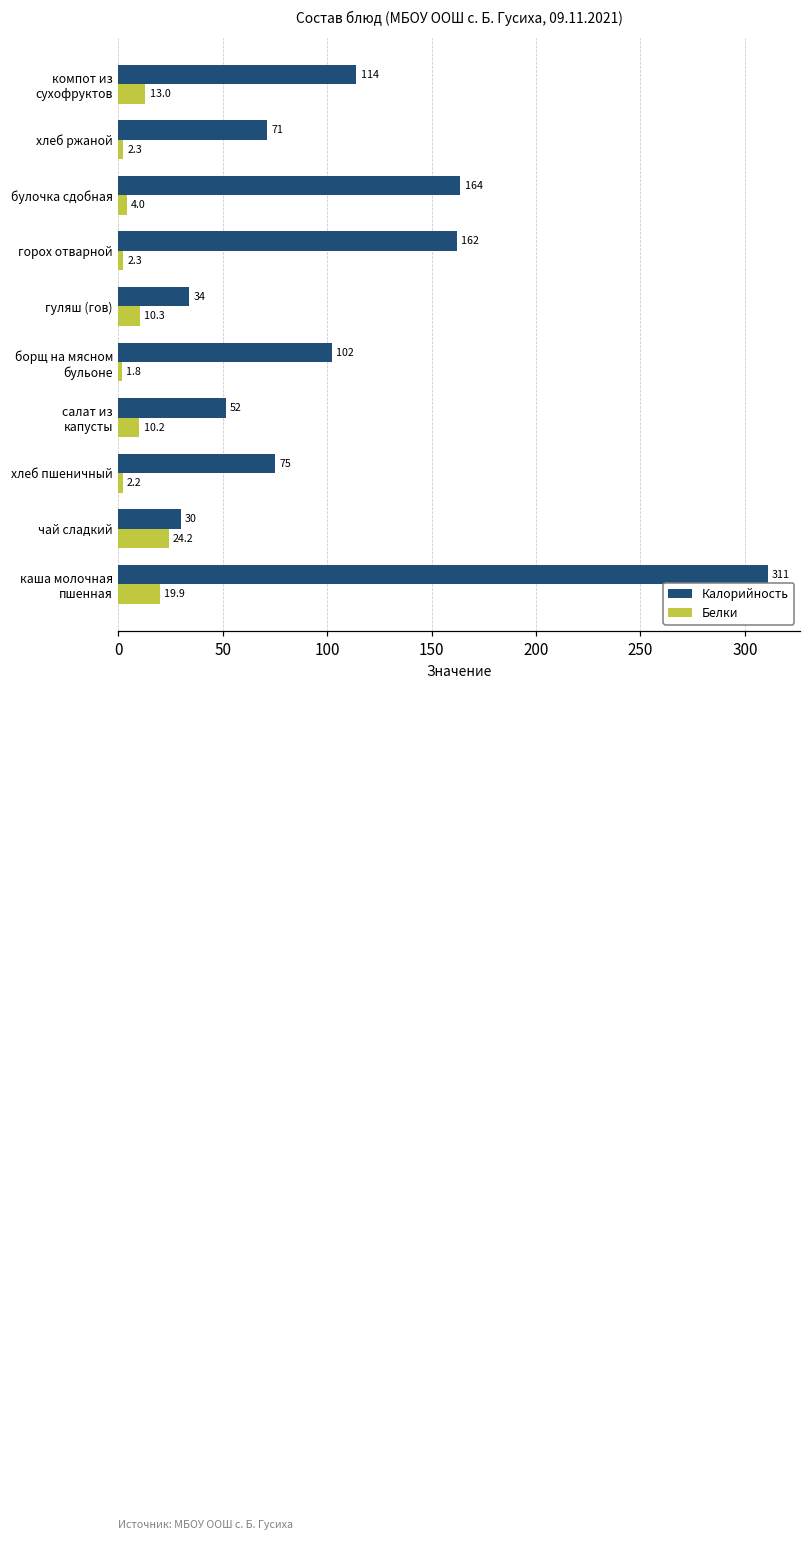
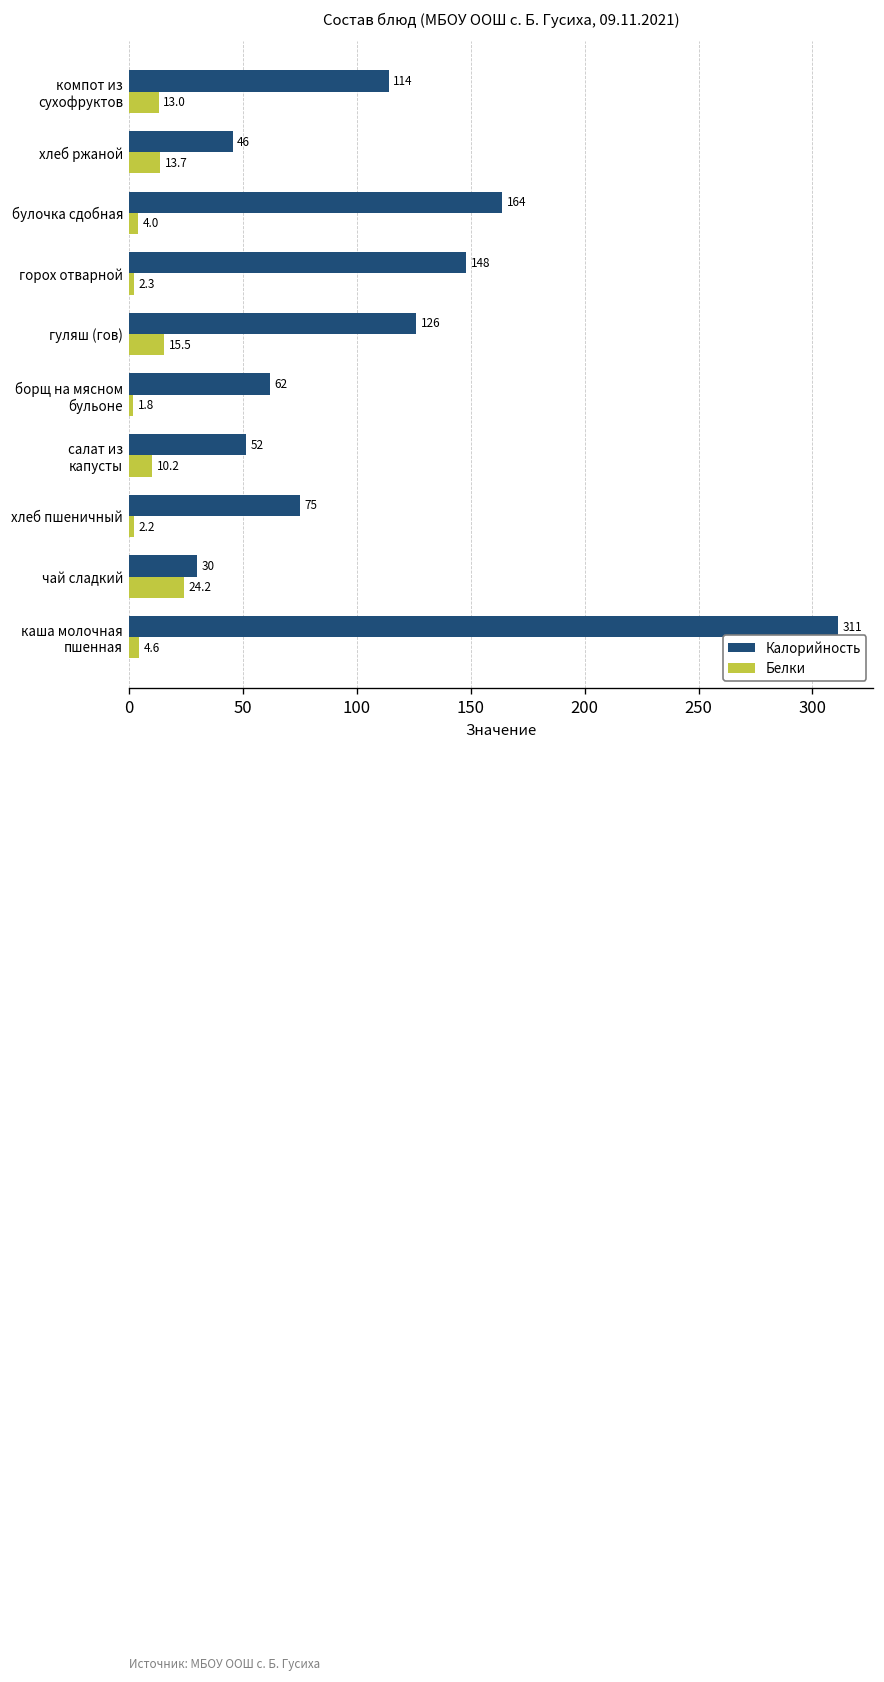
Калорийность, хлеб ржаной: 71 -> 46
Белки, хлеб ржаной: 2.3 -> 13.7
Калорийность, горох отварной: 162 -> 148
Калорийность, гуляш (гов): 34 -> 126
Белки, гуляш (гов): 10.3 -> 15.5
Калорийность, борщ на мясном бульоне: 102 -> 62
Белки, каша молочная пшенная: 19.9 -> 4.6
